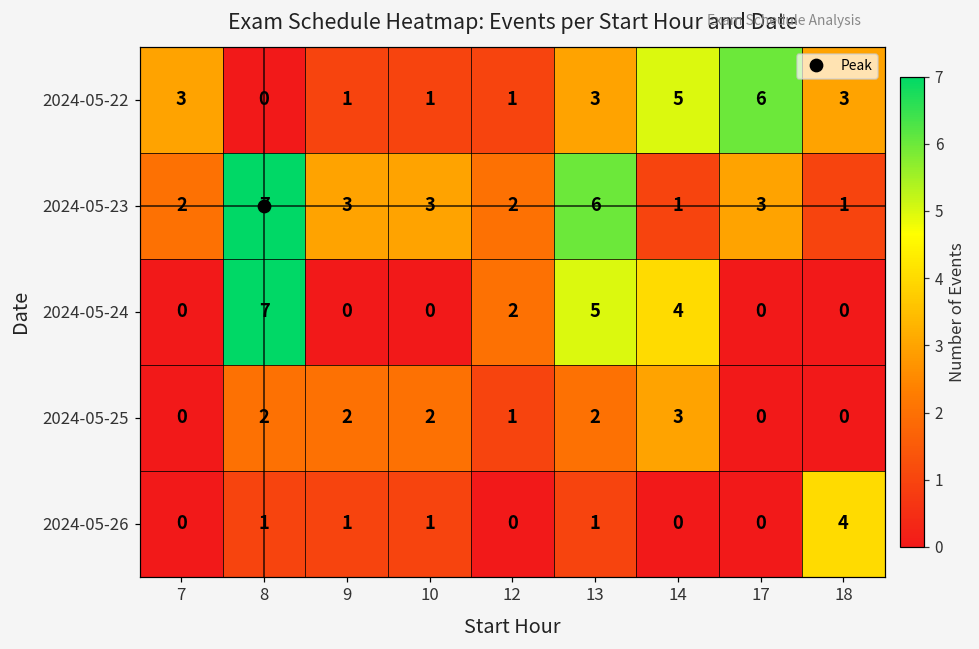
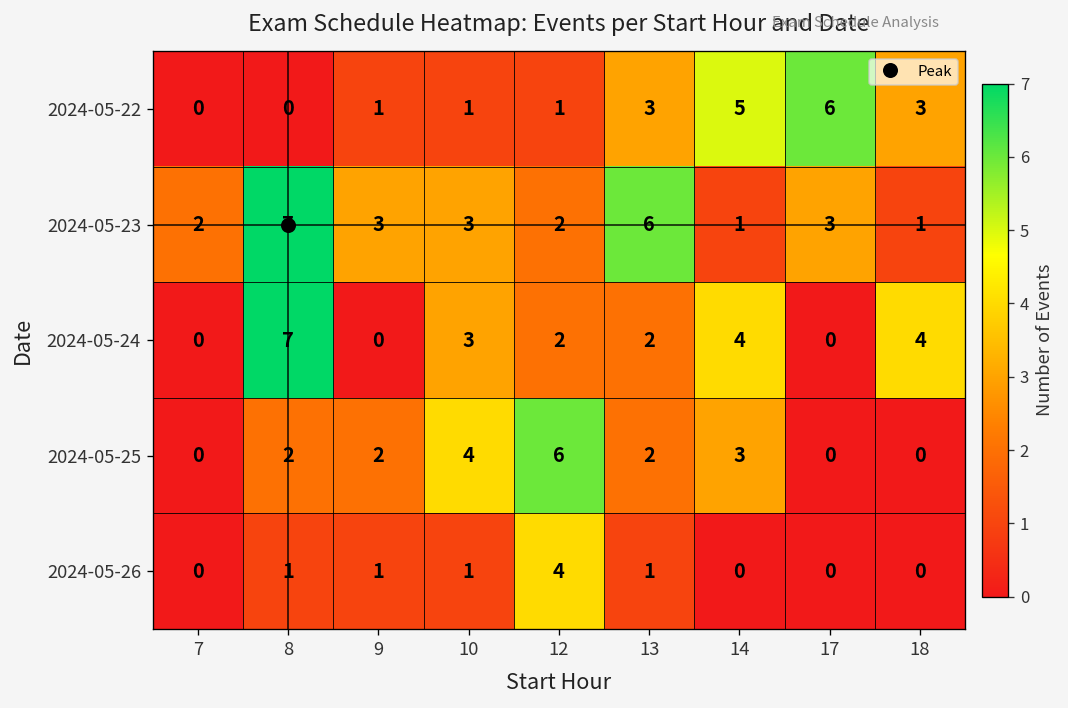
2024-05-22, 7: 3 -> 0
2024-05-24, 10: 0 -> 3
2024-05-24, 13: 5 -> 2
2024-05-24, 18: 0 -> 4
2024-05-25, 10: 2 -> 4
2024-05-25, 12: 1 -> 6
2024-05-26, 12: 0 -> 4
2024-05-26, 18: 4 -> 0
